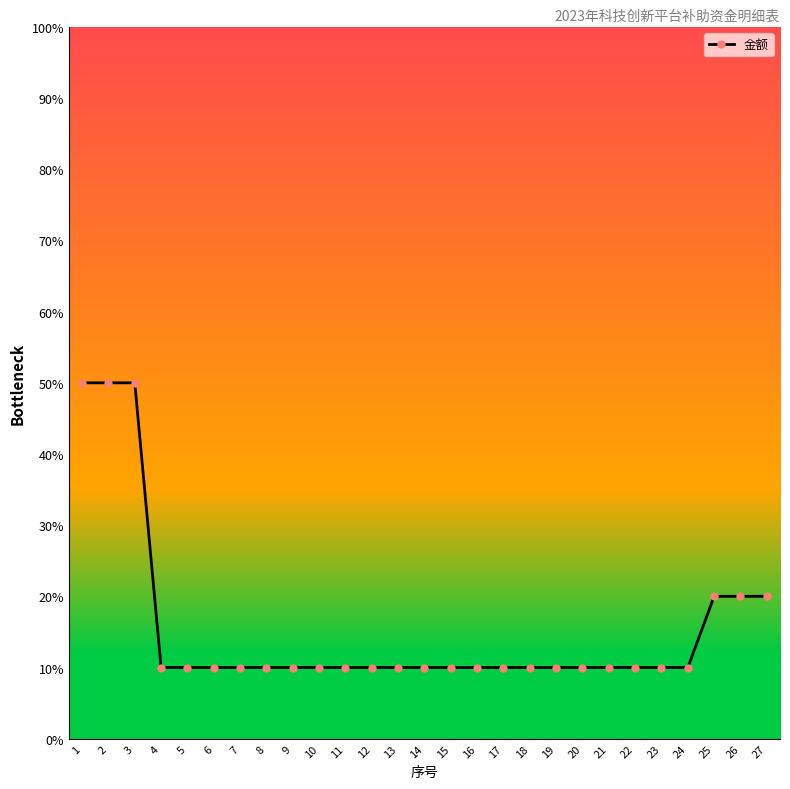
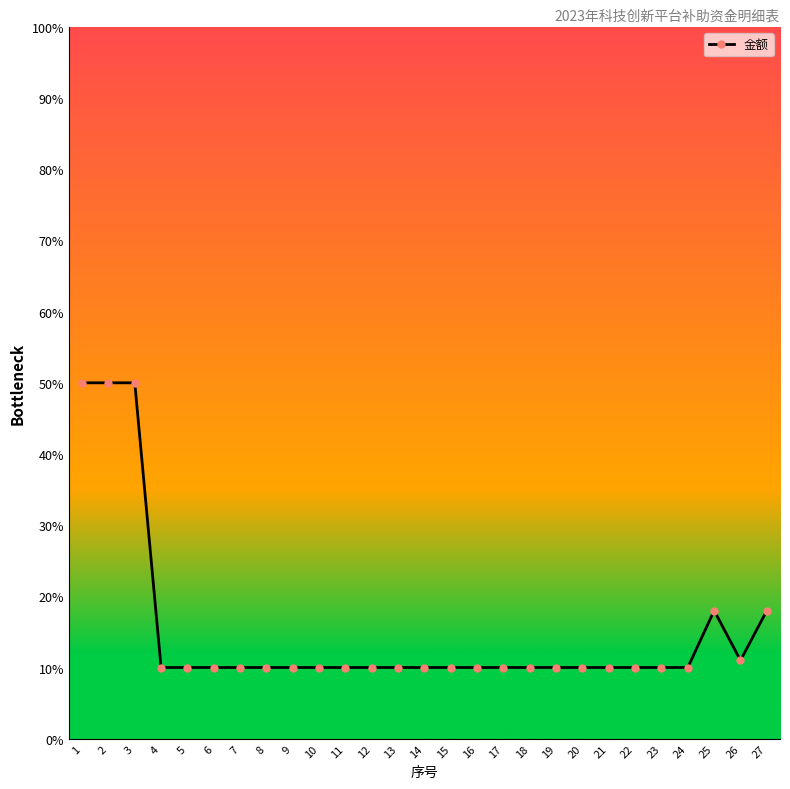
25: 20% -> 18%
26: 20% -> 11%
27: 20% -> 18%
